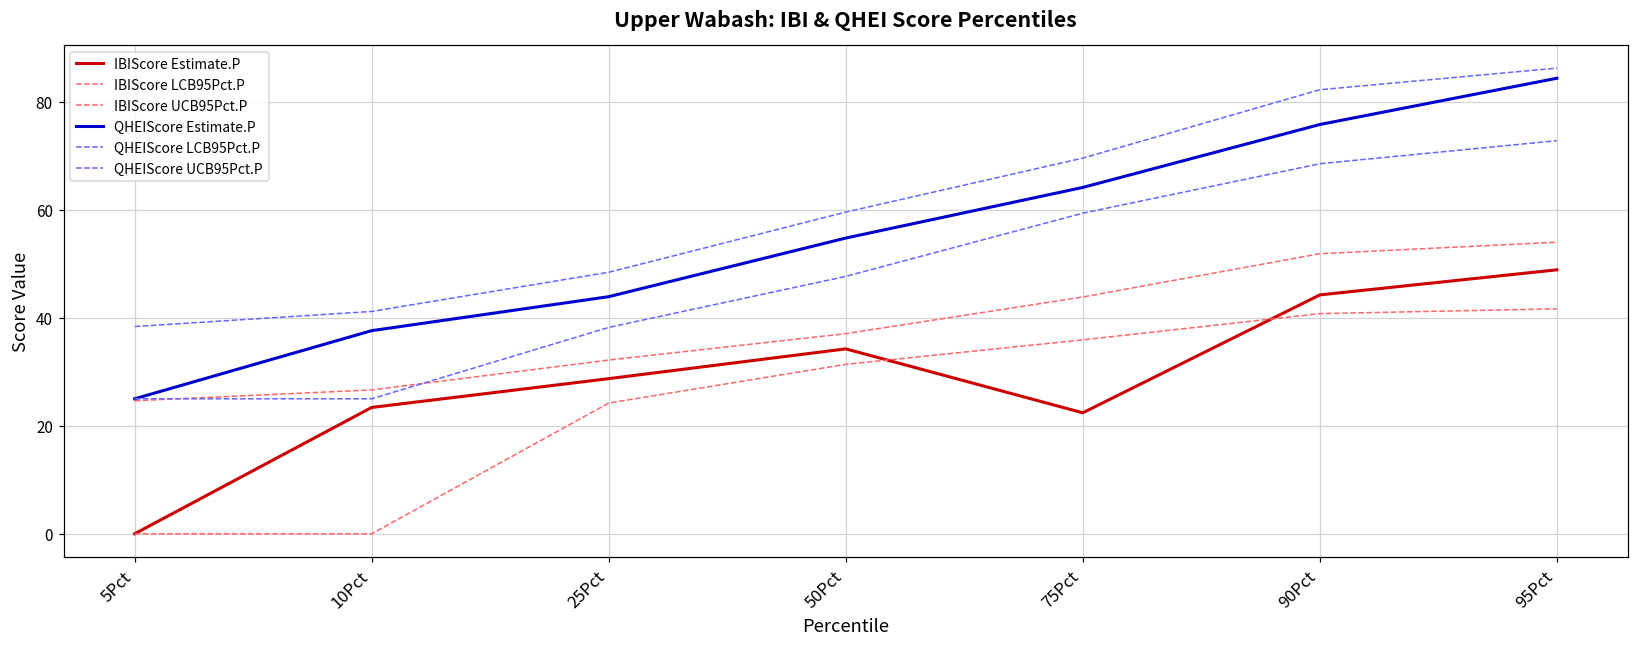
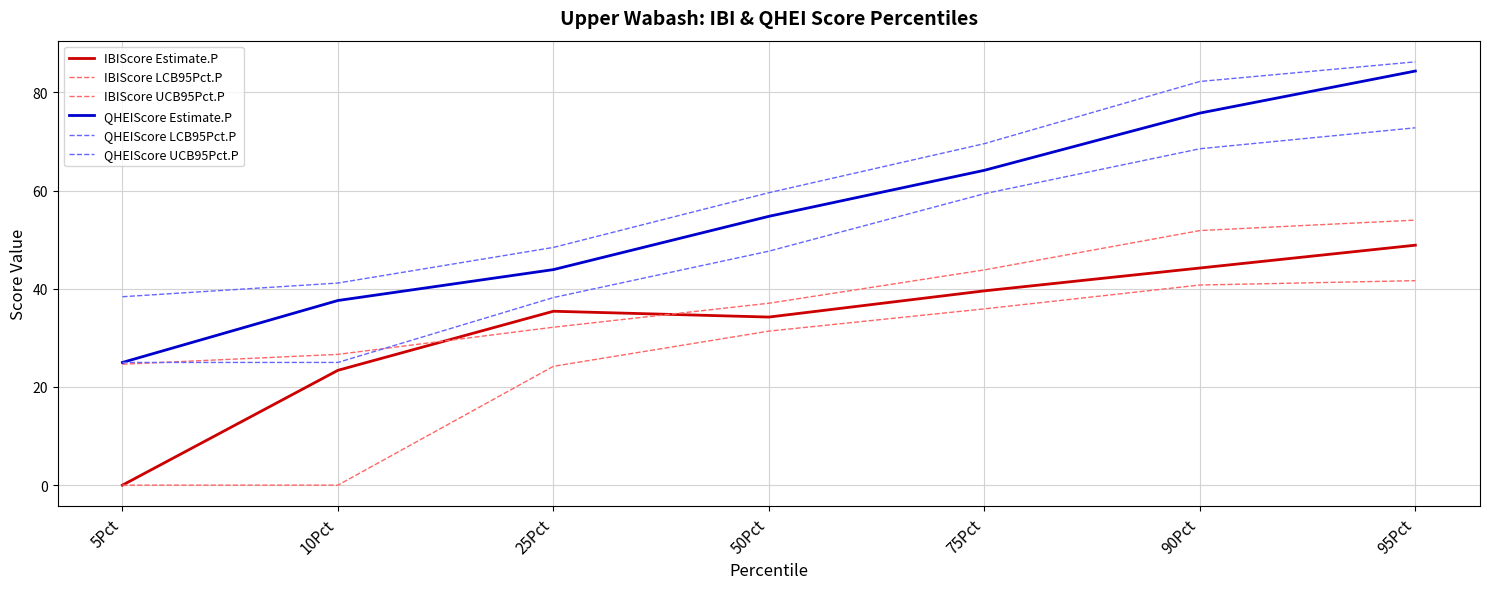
IBIScore Estimate.P, 25Pct: 29 -> 35
IBIScore Estimate.P, 75Pct: 22 -> 40
